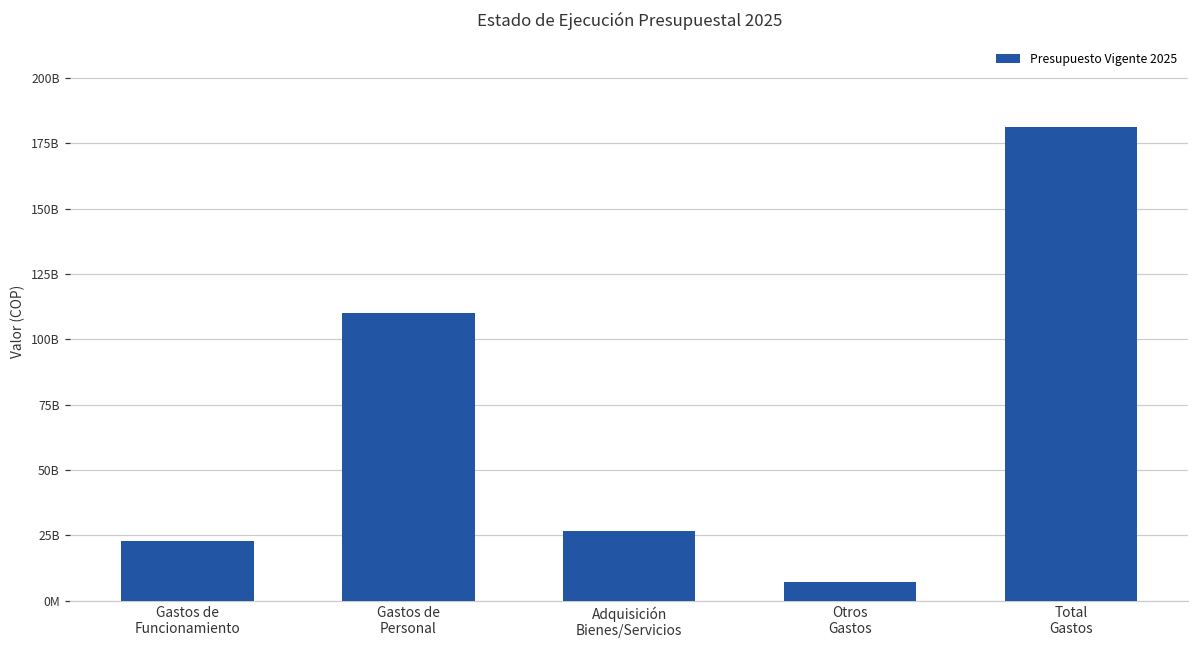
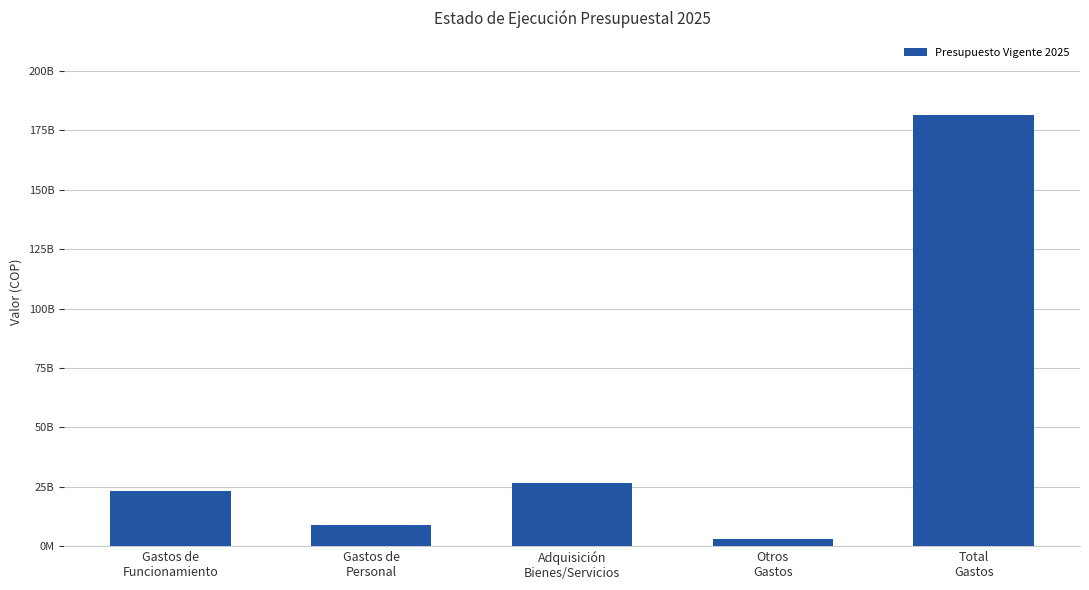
Gastos de Personal: 110000000000 -> 9000000000
Otros Gastos: 7000000000 -> 3000000000
